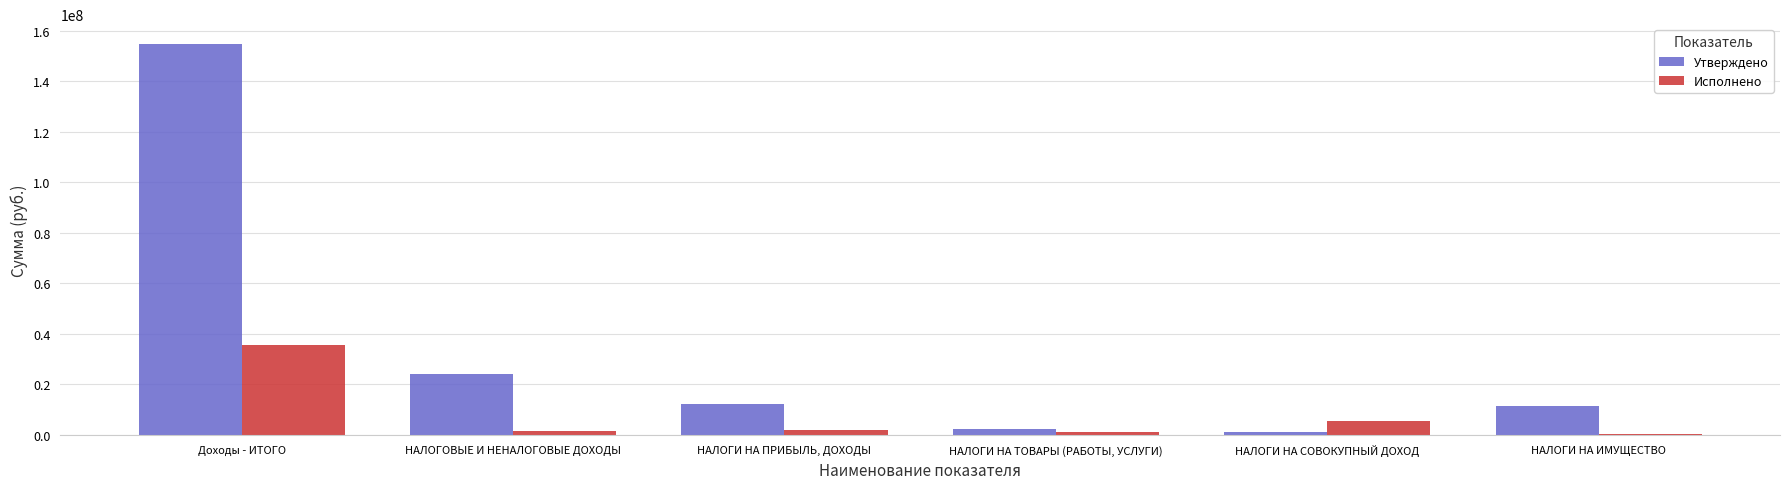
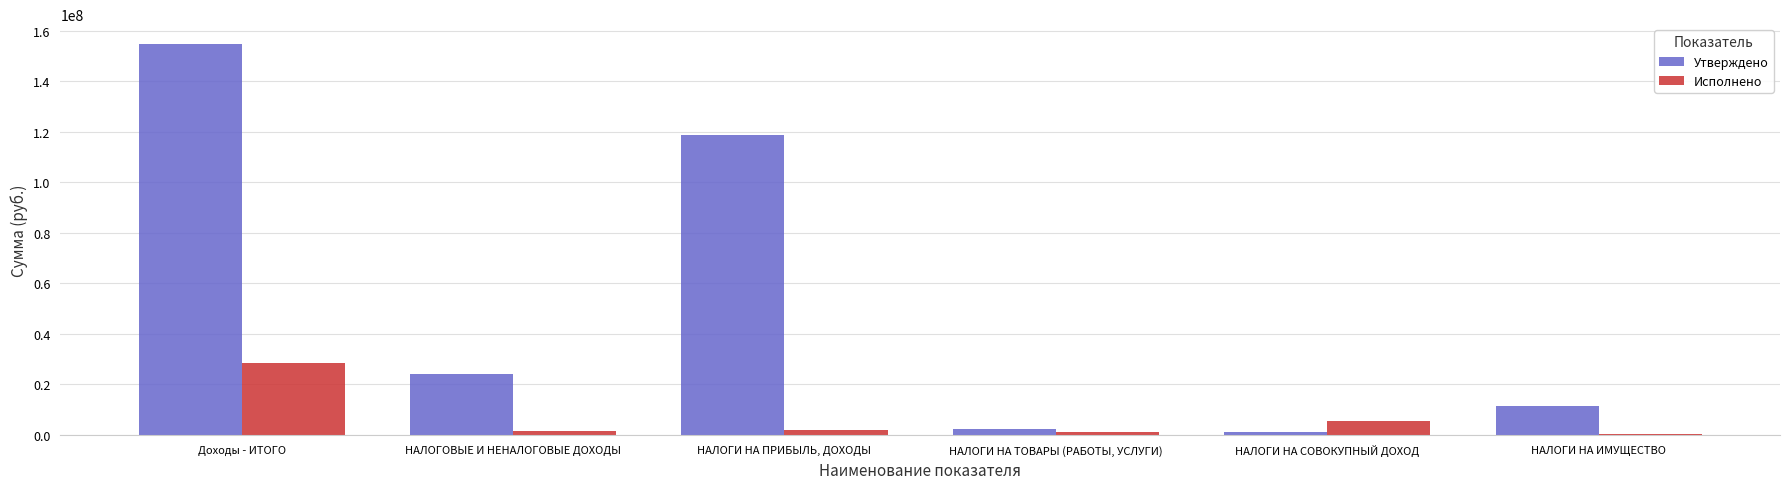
Исполнено, Доходы - ИТОГО: 35000000 -> 28000000
Утверждено, НАЛОГИ НА ПРИБЫЛЬ, ДОХОДЫ: 12000000 -> 119000000
